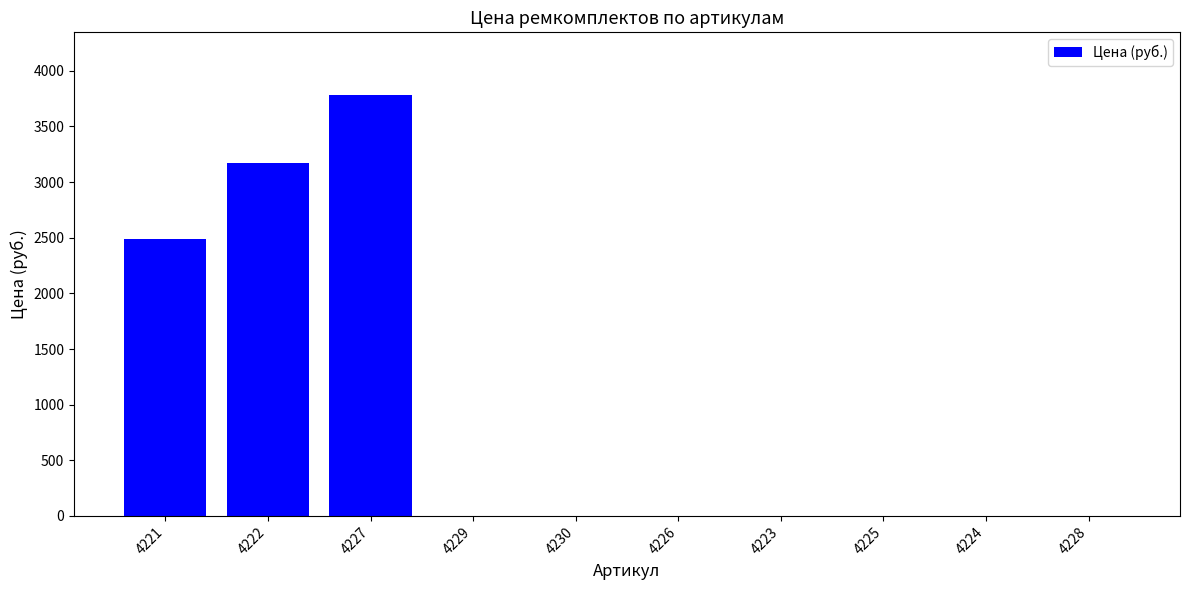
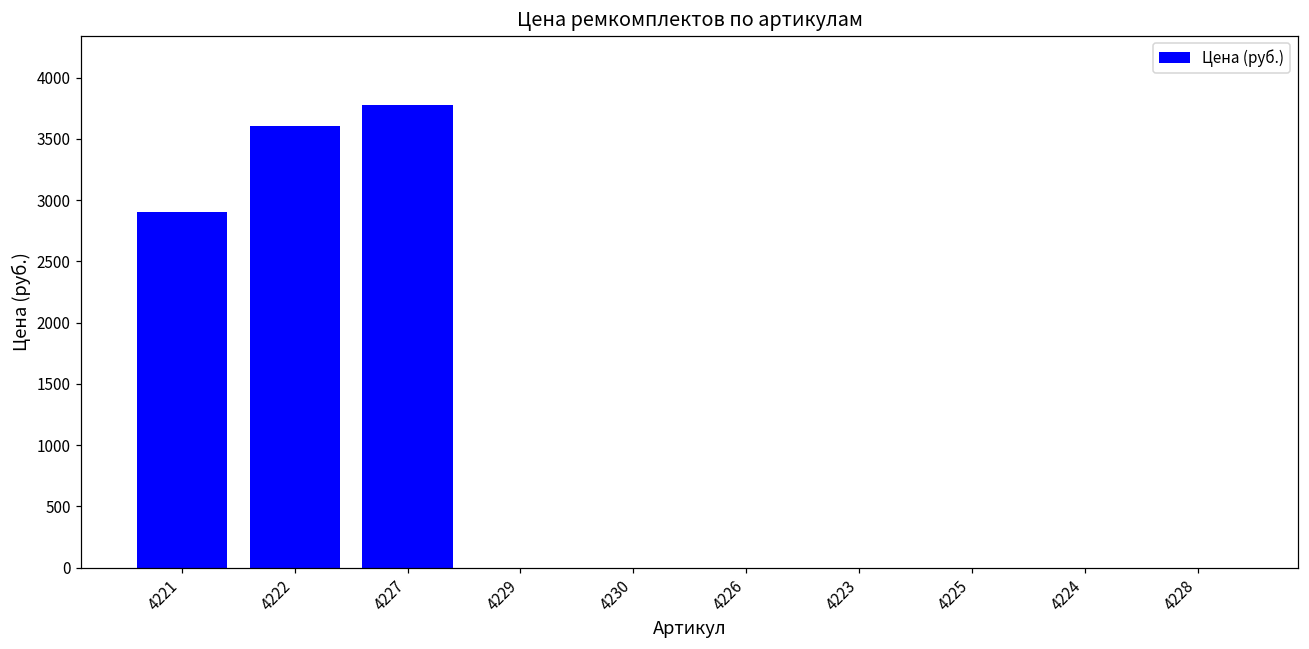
4221: 2490 -> 2900
4222: 3170 -> 3610
